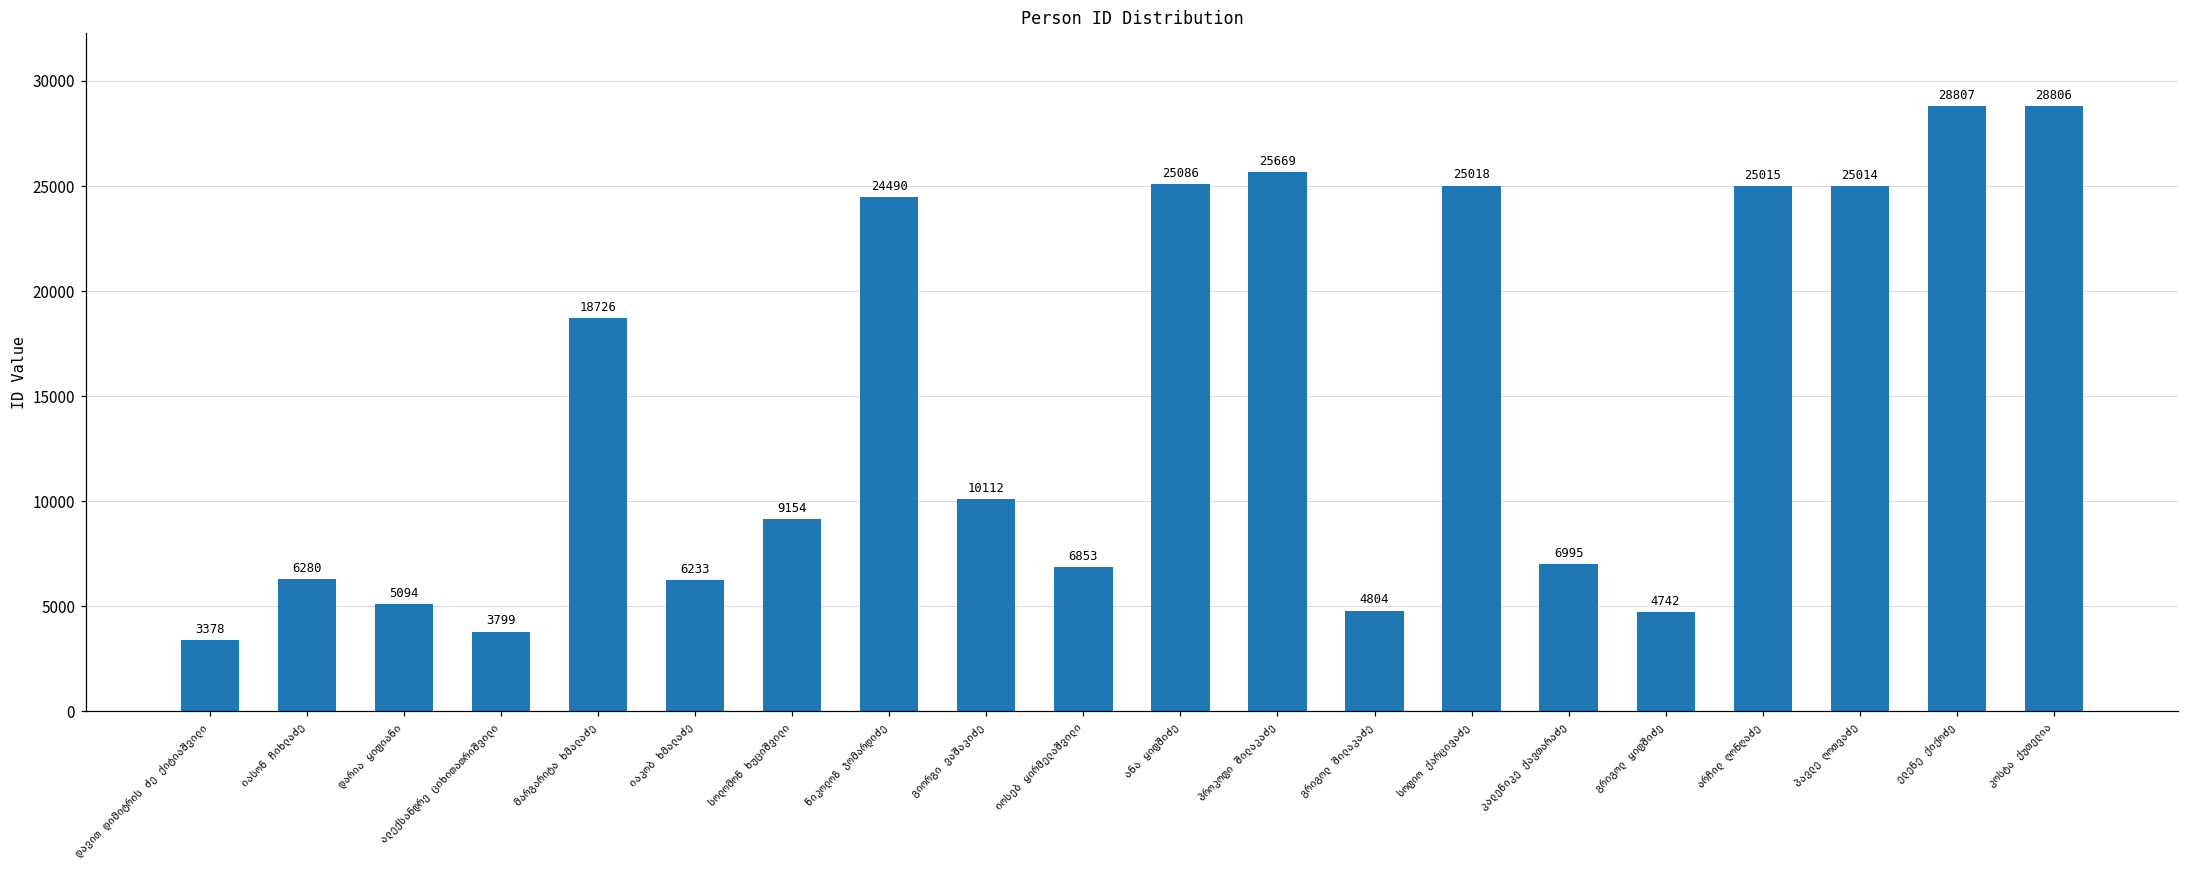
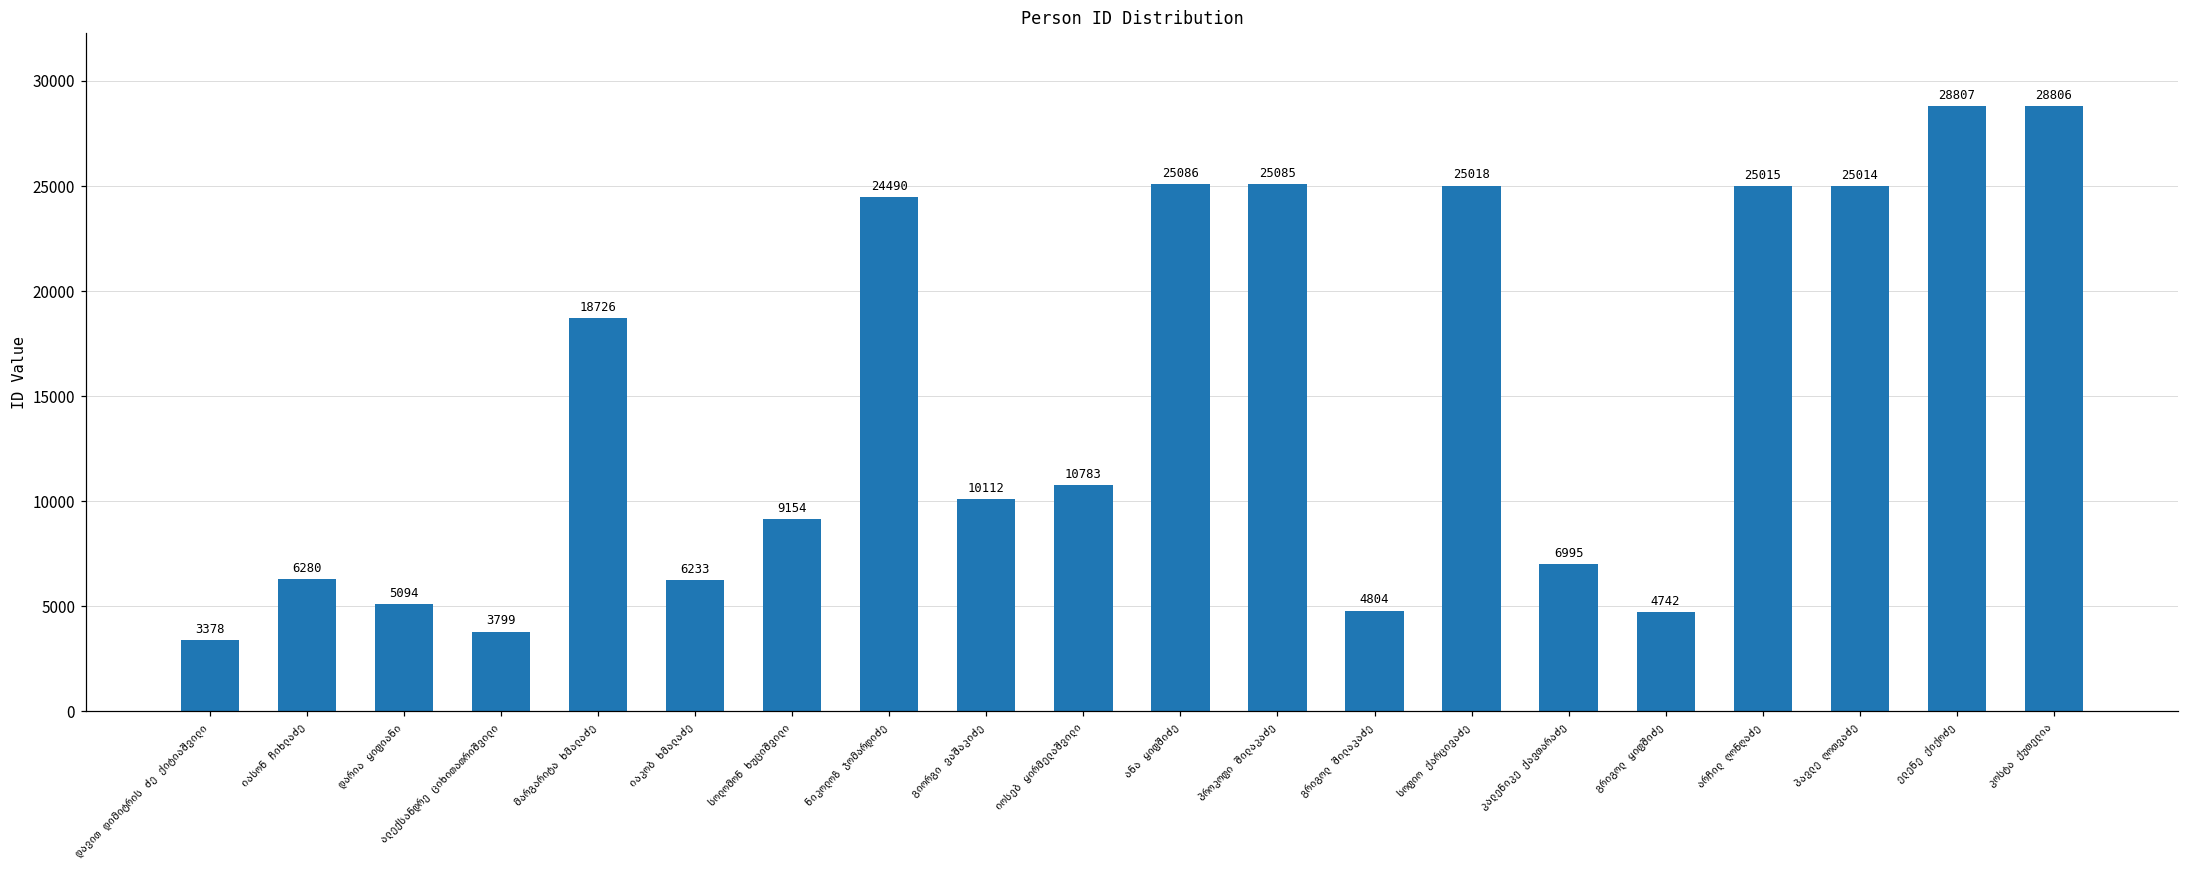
იოსებ ყირმელაშვილი: 6853 -> 10783
პროკოფი შილაკაძე: 25669 -> 25085
